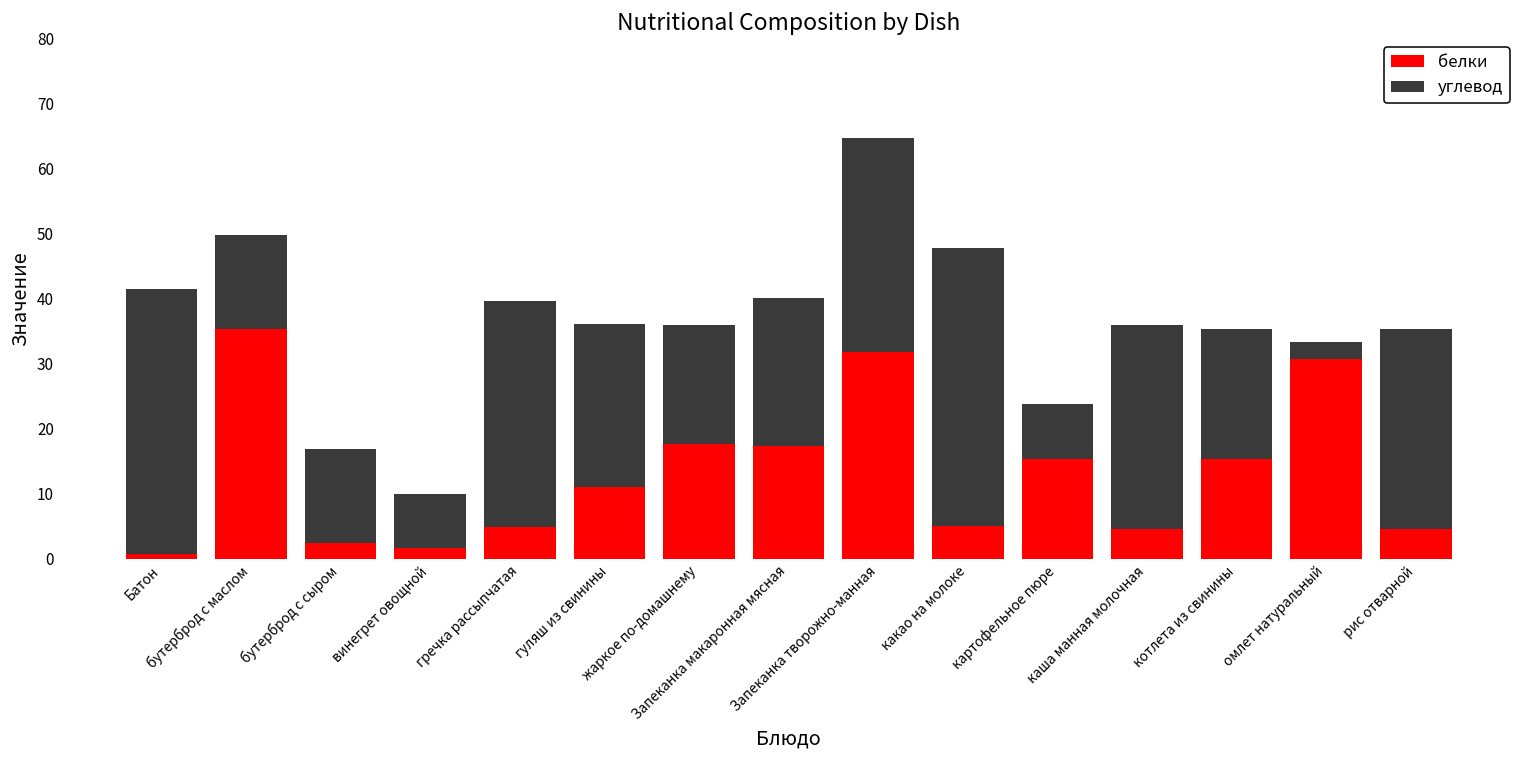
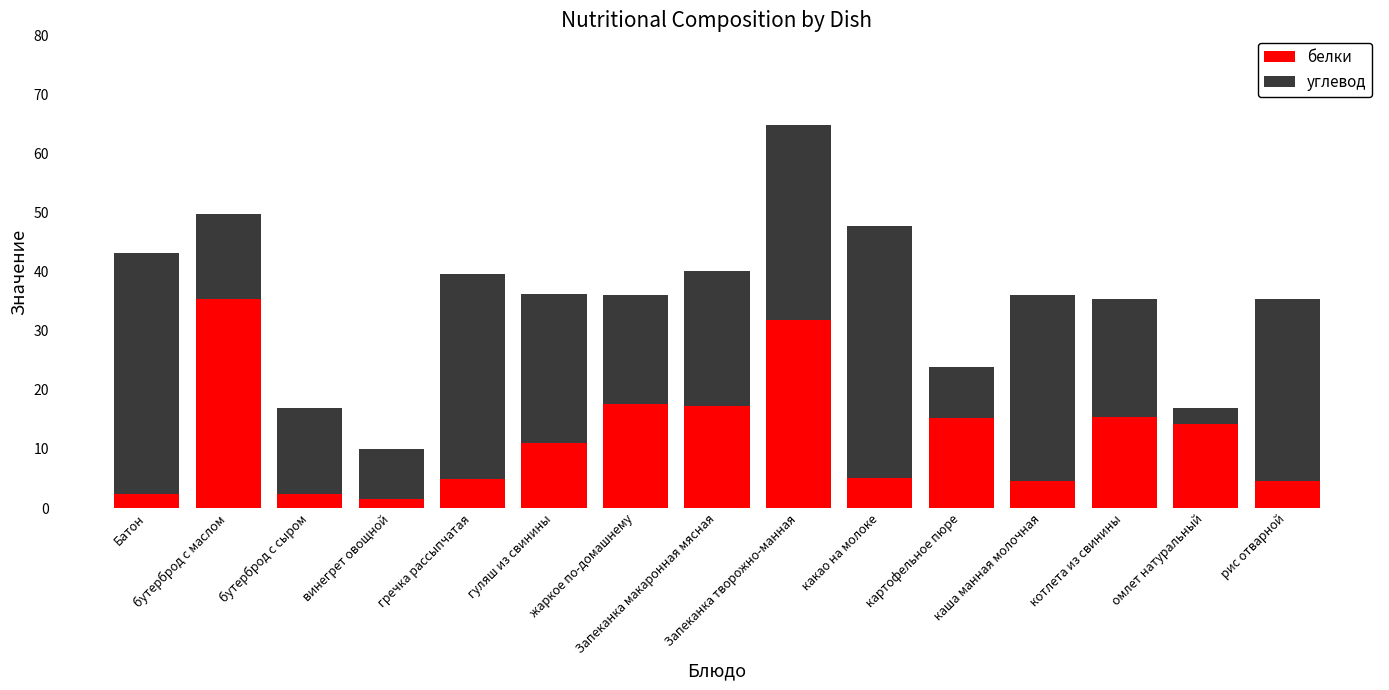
белки, Батон: 1 -> 2
белки, омлет натуральный: 31 -> 14
